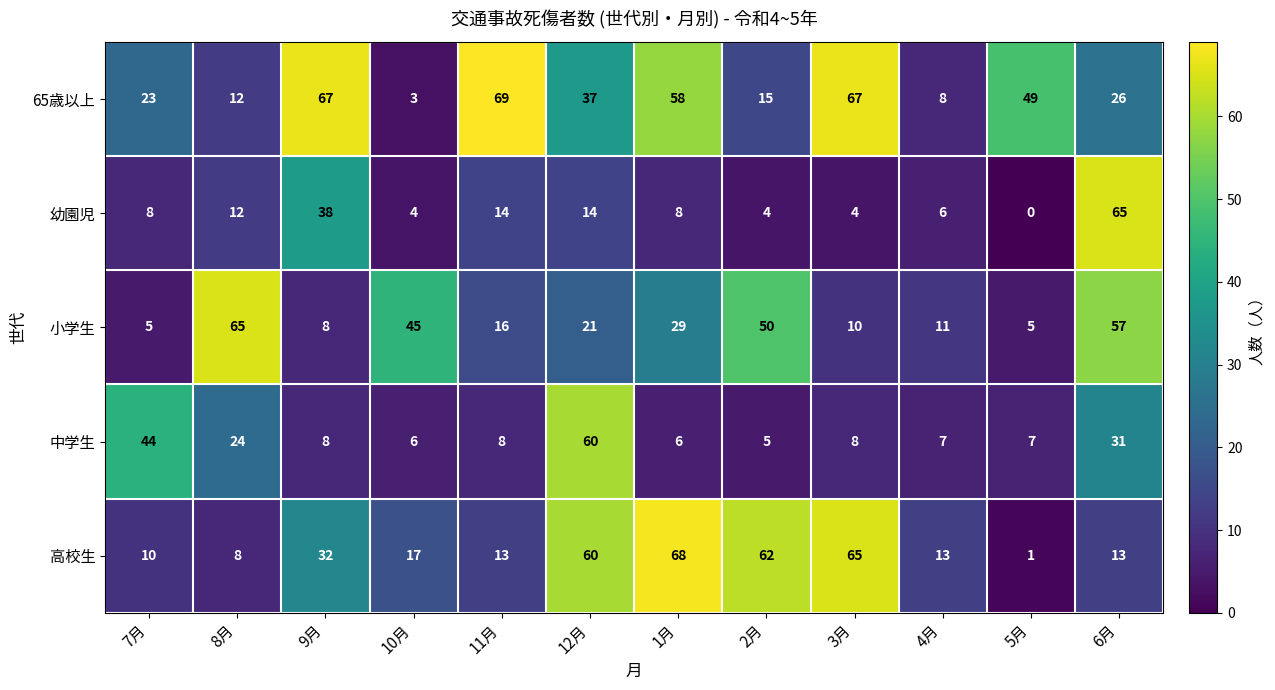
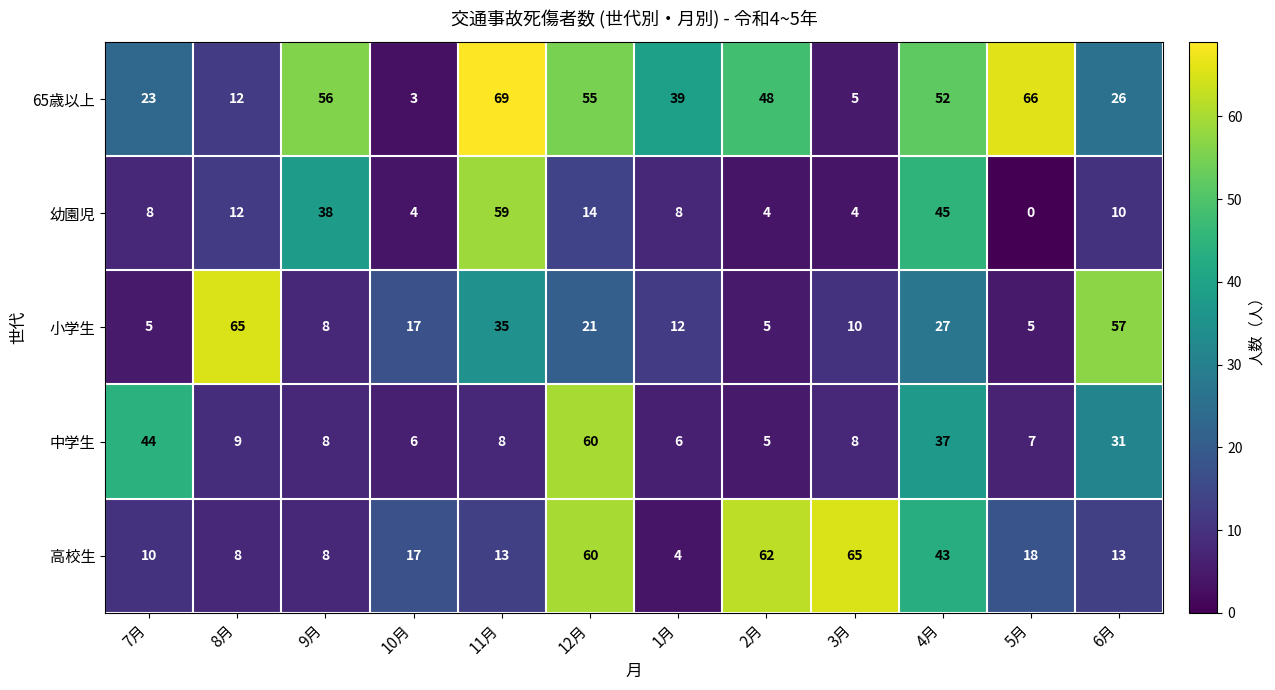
65歳以上, 9月: 67 -> 56
65歳以上, 12月: 37 -> 55
65歳以上, 1月: 58 -> 39
65歳以上, 2月: 15 -> 48
65歳以上, 3月: 67 -> 5
65歳以上, 4月: 8 -> 52
65歳以上, 5月: 49 -> 66
幼園児, 11月: 14 -> 59
幼園児, 4月: 6 -> 45
幼園児, 6月: 65 -> 10
小学生, 10月: 45 -> 17
小学生, 11月: 16 -> 35
小学生, 1月: 29 -> 12
小学生, 2月: 50 -> 5
小学生, 4月: 11 -> 27
中学生, 8月: 24 -> 9
中学生, 4月: 7 -> 37
高校生, 9月: 32 -> 8
高校生, 1月: 68 -> 4
高校生, 4月: 13 -> 43
高校生, 5月: 1 -> 18
